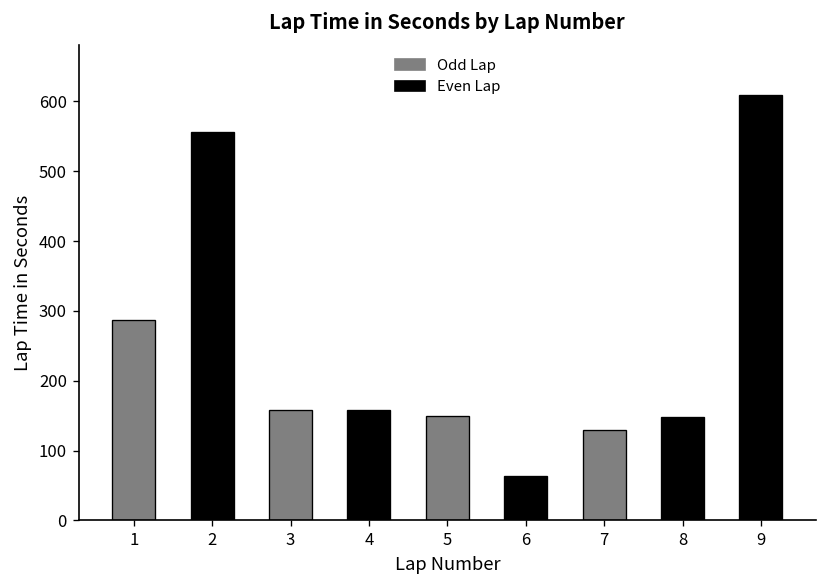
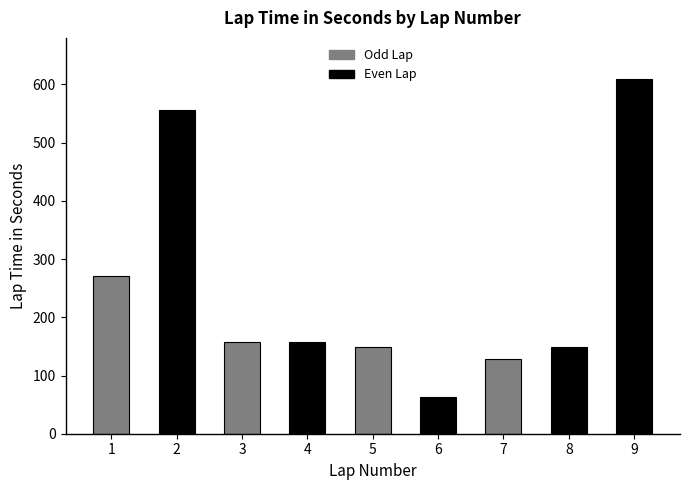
1: 290 -> 270
